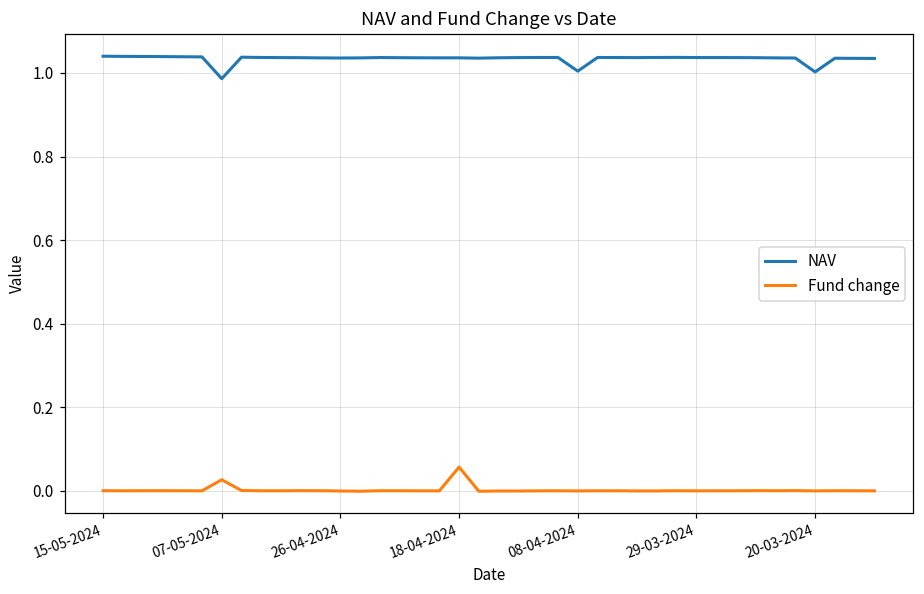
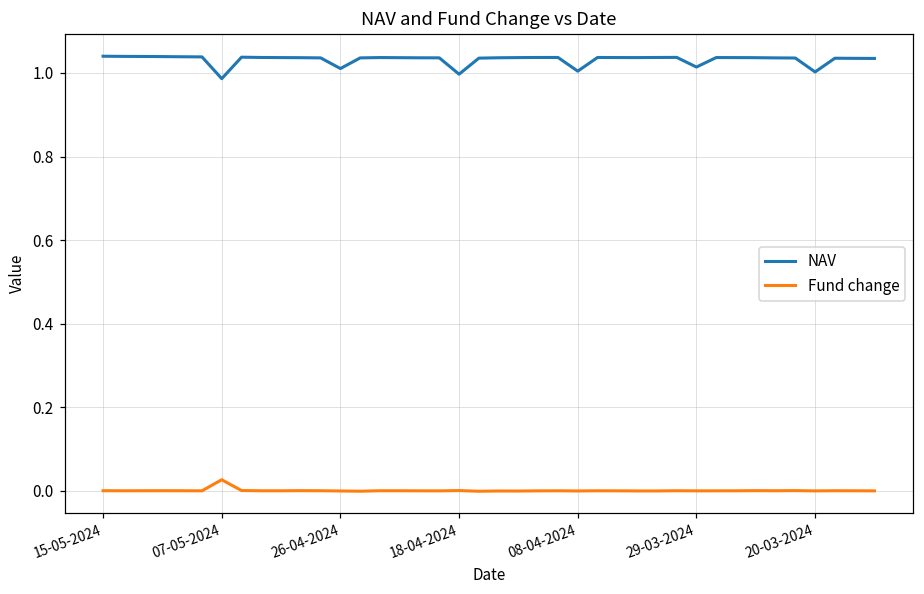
NAV, 26-04-2024: 1.04 -> 1.01
NAV, 18-04-2024: 1.04 -> 1.00
Fund change, 18-04-2024: 0.06 -> 0.00
NAV, 29-03-2024: 1.04 -> 1.01
